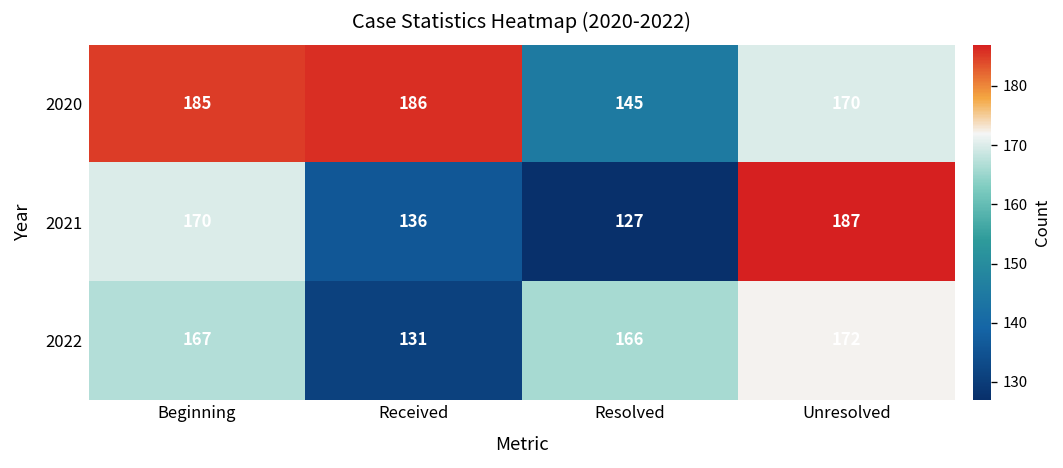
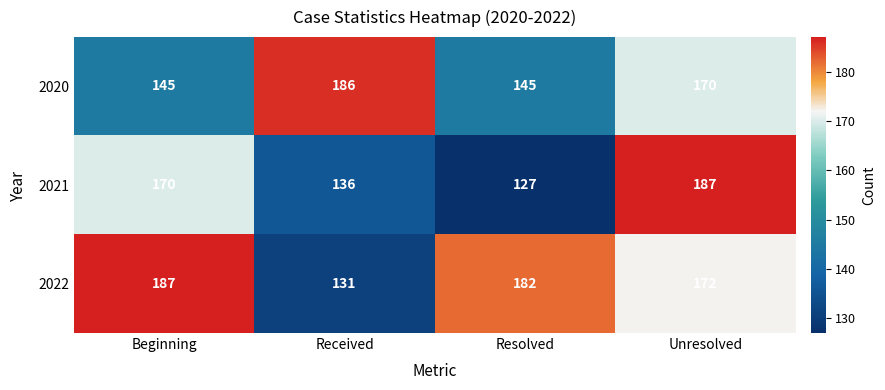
2020, Beginning: 185 -> 145
2022, Beginning: 167 -> 187
2022, Resolved: 166 -> 182
